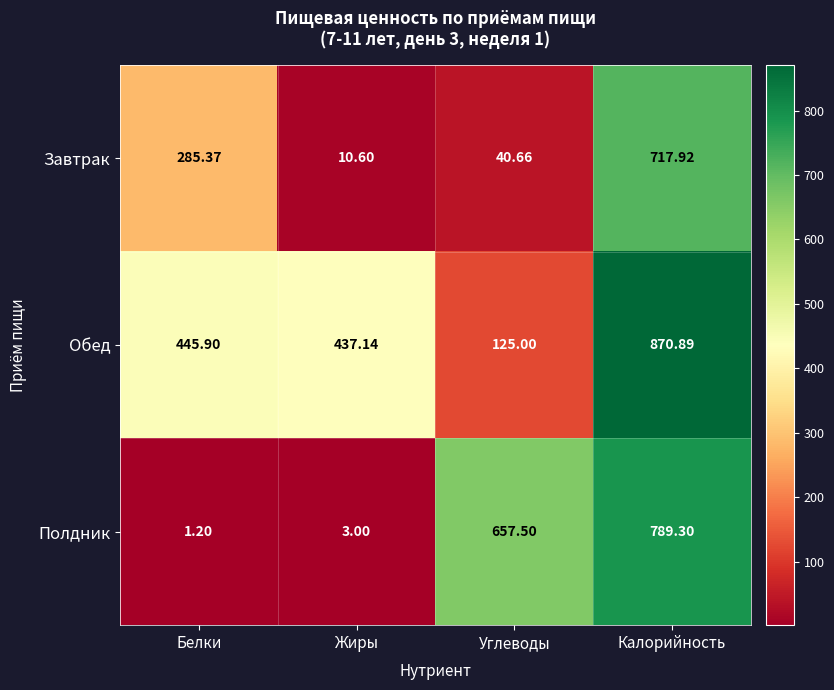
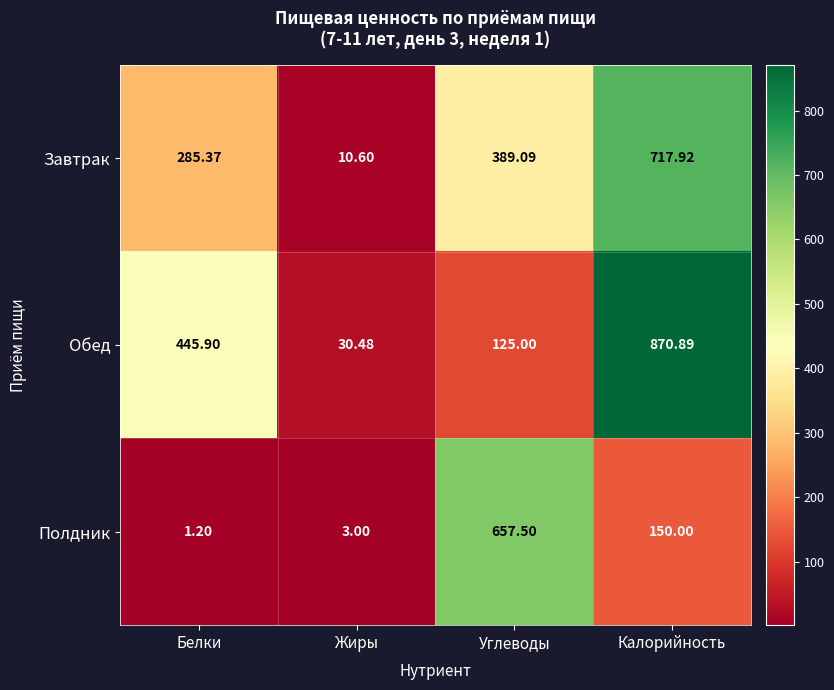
Завтрак, Углеводы: 40.66 -> 389.09
Обед, Жиры: 437.14 -> 30.48
Полдник, Калорийность: 789.30 -> 150.00
